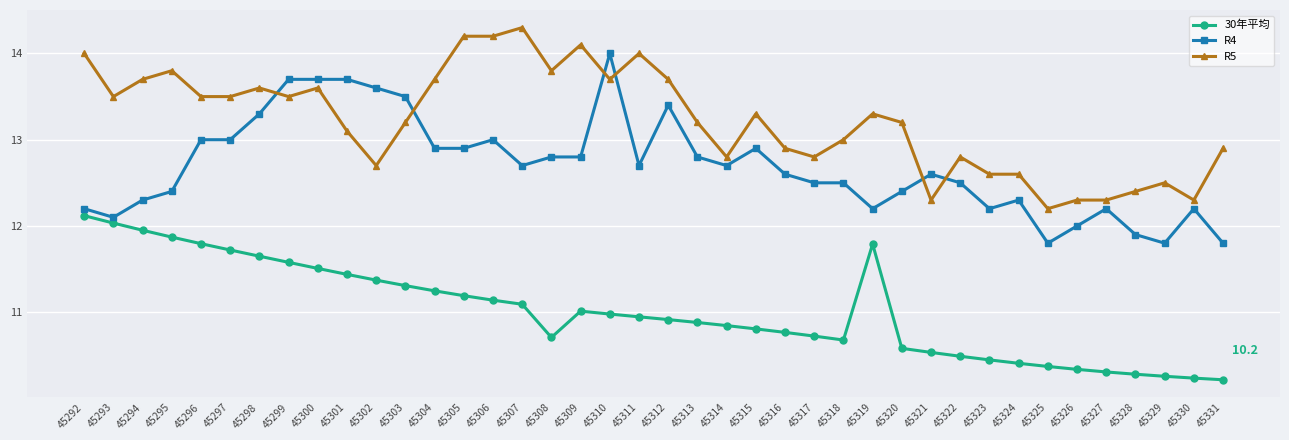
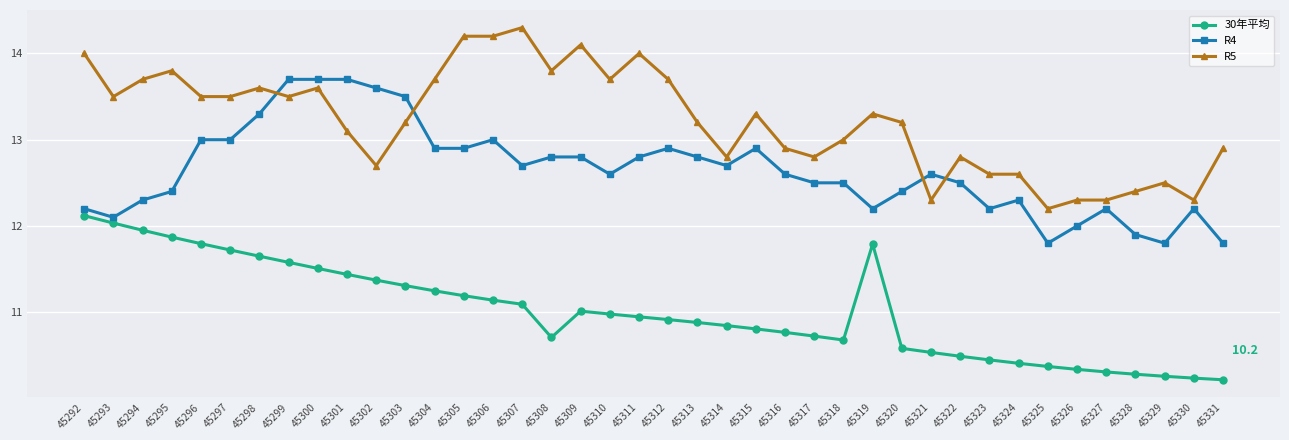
R4, 45310: 14.0 -> 12.6
R4, 45311: 12.7 -> 12.8
R4, 45312: 13.4 -> 12.9
